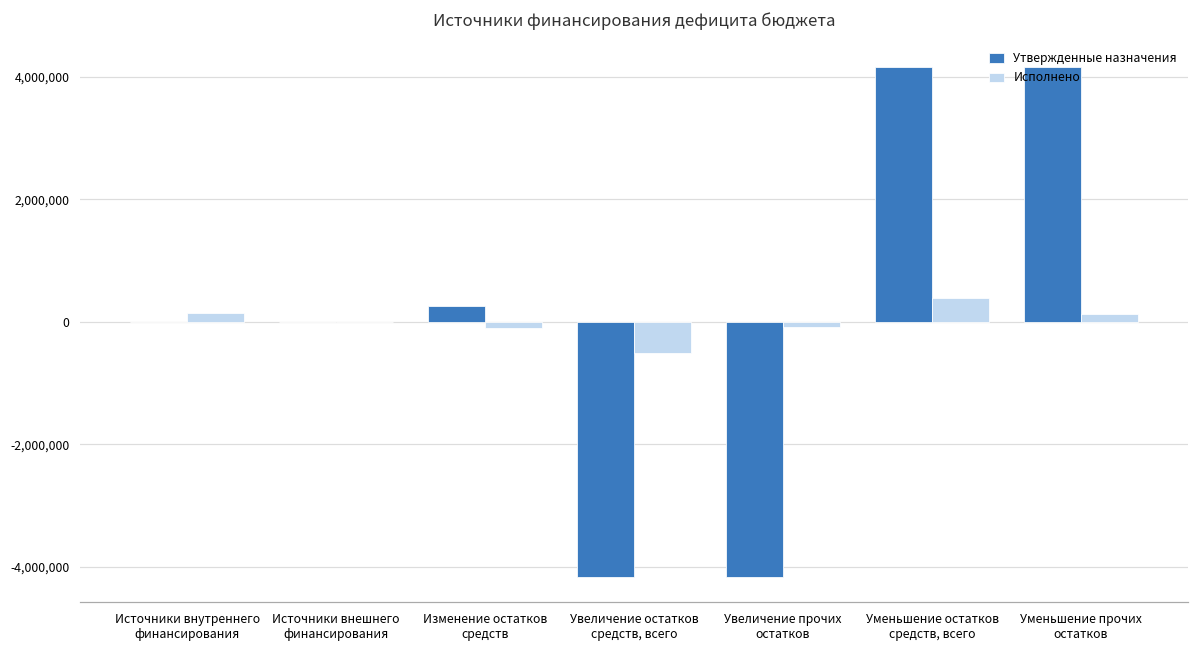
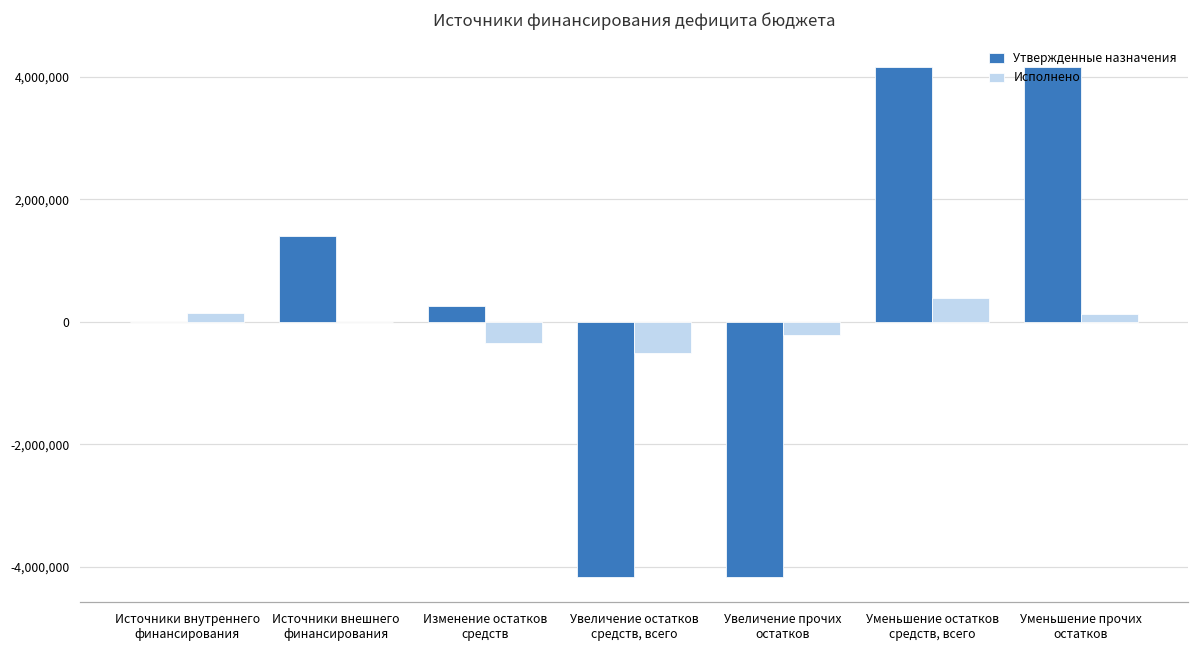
Утвержденные назначения, Источники внешнего финансирования: 0 -> 1,400,000
Исполнено, Изменение остатков средств: -100,000 -> -300,000
Исполнено, Увеличение прочих остатков: -100,000 -> -200,000
